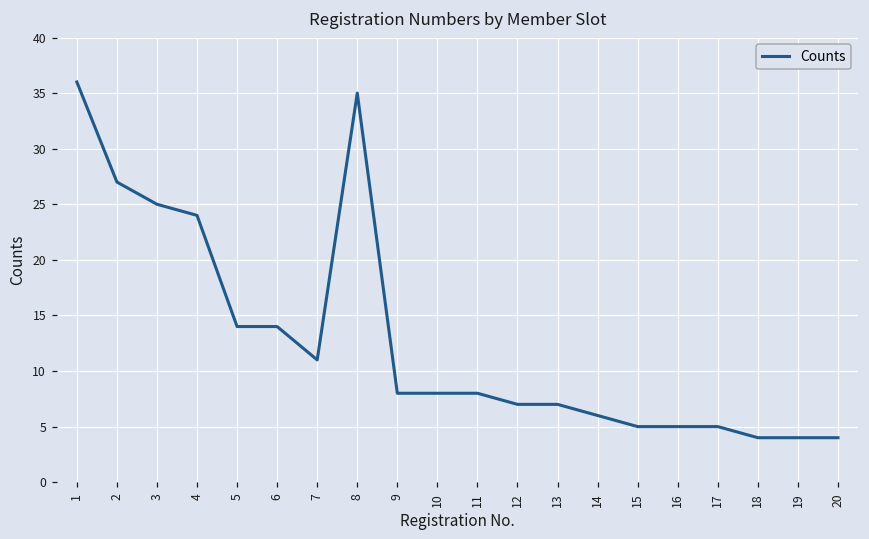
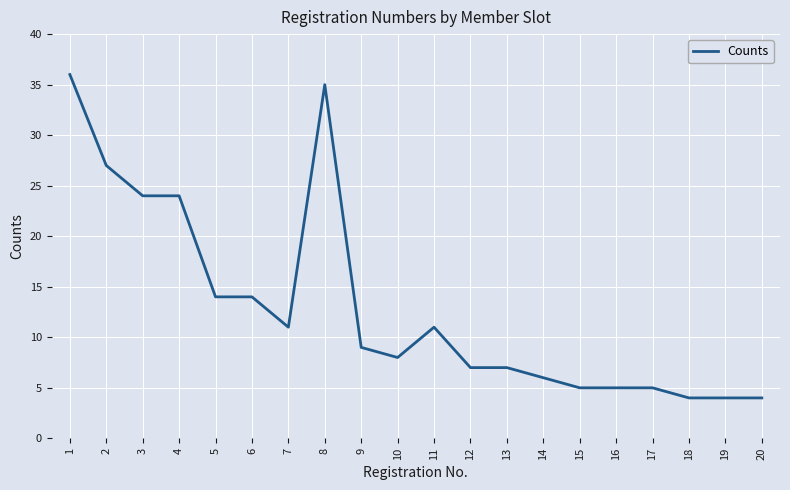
3: 25 -> 24
9: 8 -> 9
11: 8 -> 11
